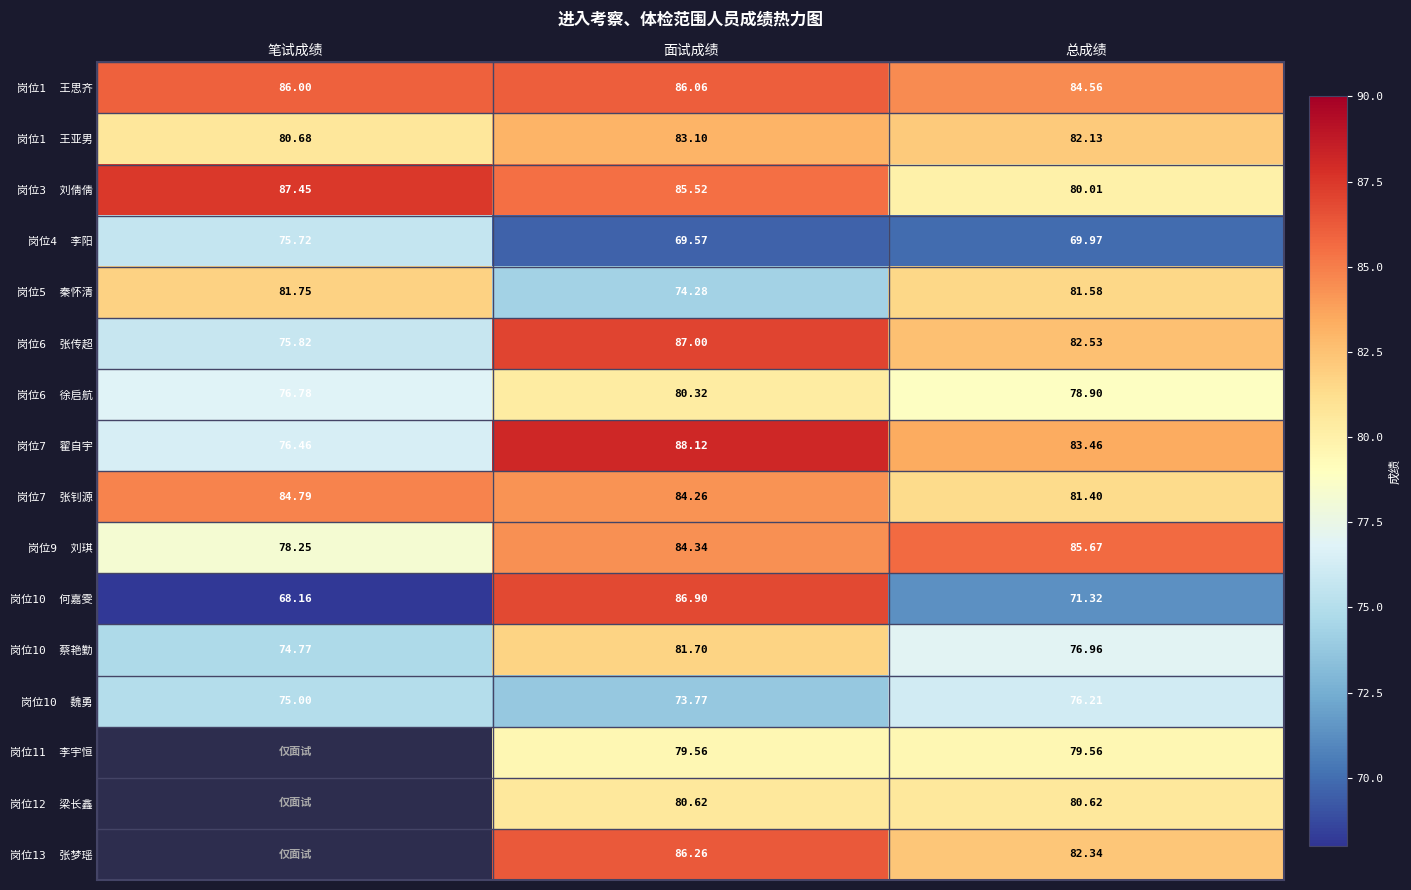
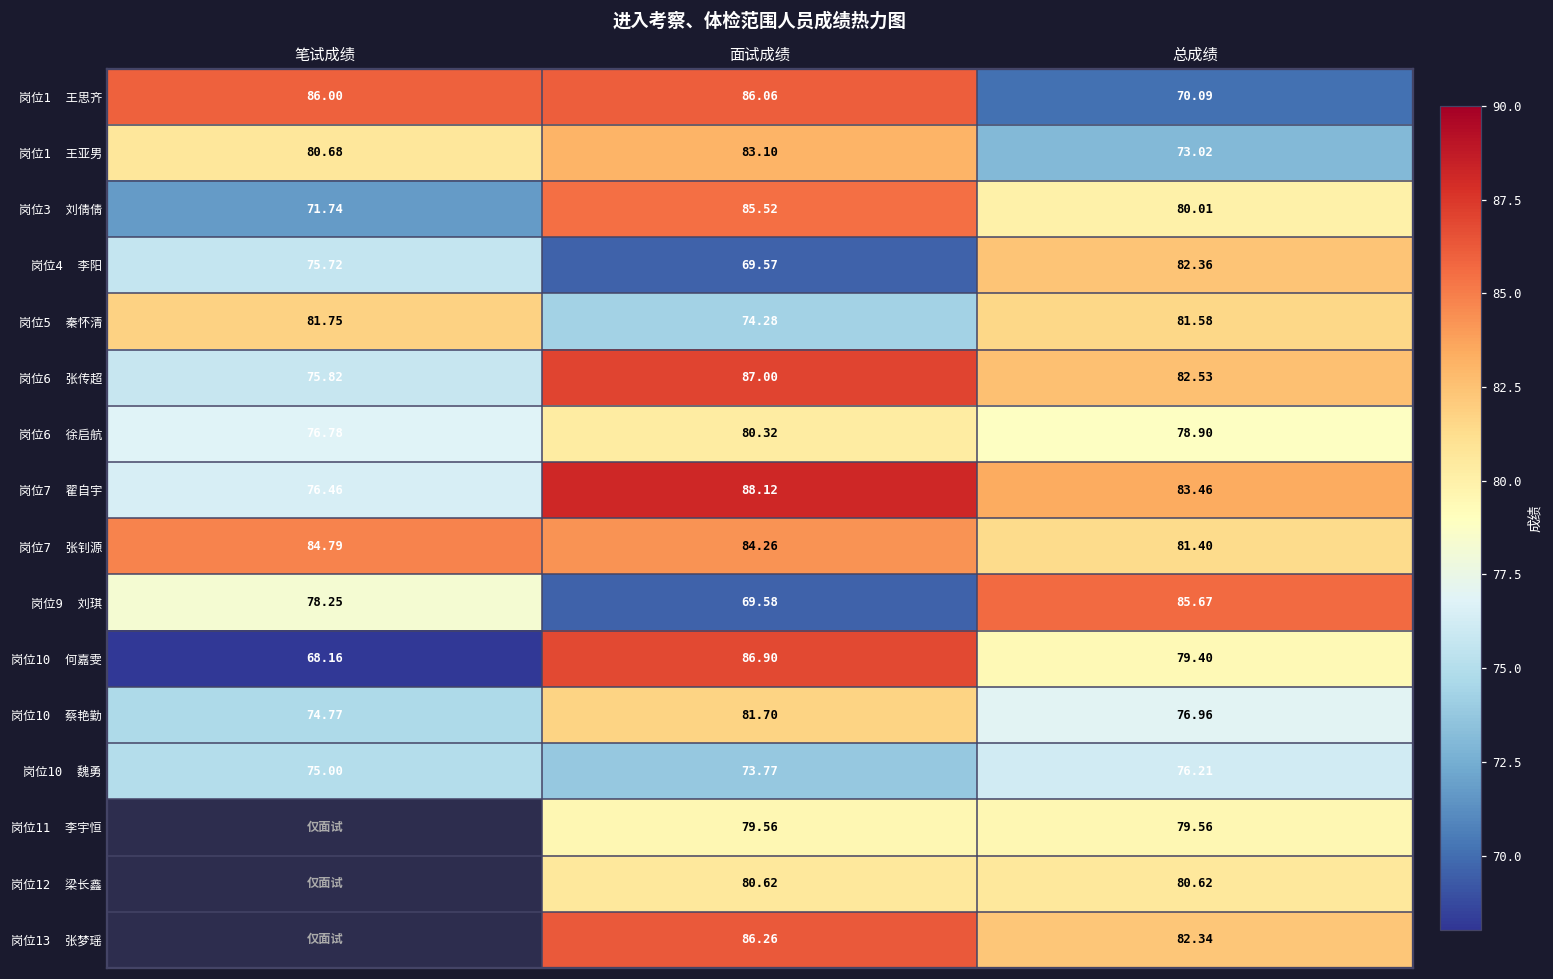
岗位1 王思齐, 总成绩: 84.56 -> 70.09
岗位1 王亚男, 总成绩: 82.13 -> 73.02
岗位3 刘倩倩, 笔试成绩: 87.45 -> 71.74
岗位4 李阳, 总成绩: 69.97 -> 82.36
岗位9 刘琪, 面试成绩: 84.34 -> 69.58
岗位10 何嘉雯, 总成绩: 71.32 -> 79.40
